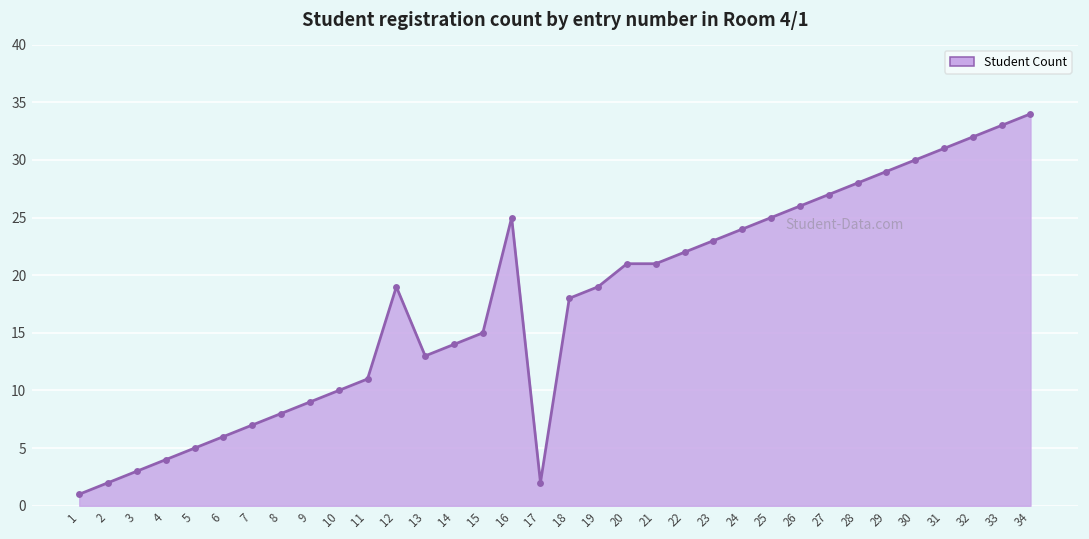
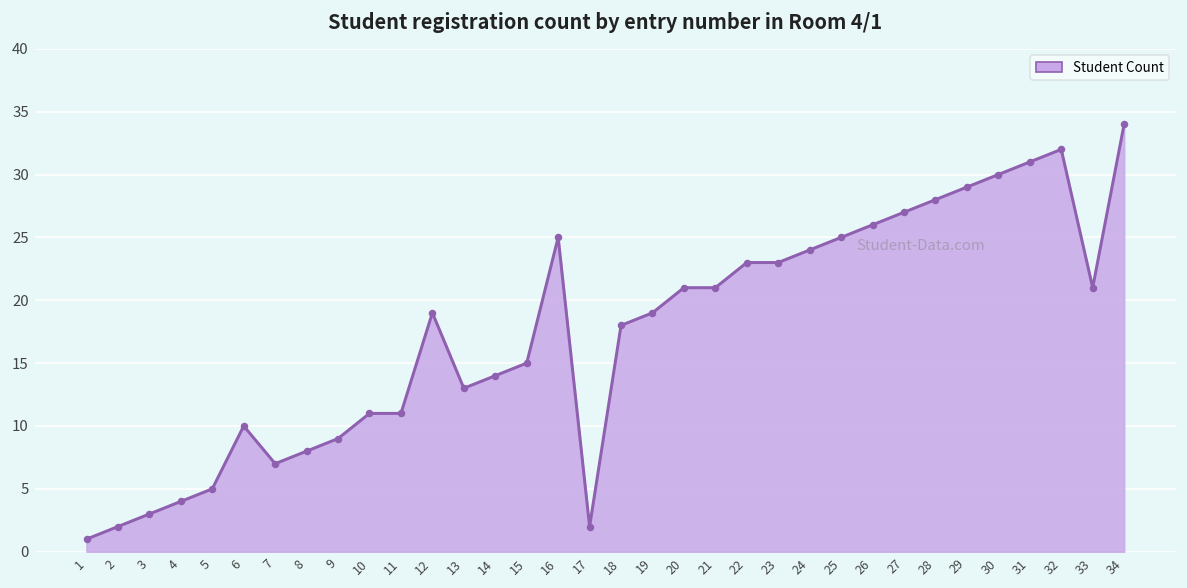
6: 6 -> 10
10: 10 -> 11
22: 22 -> 23
33: 33 -> 21
